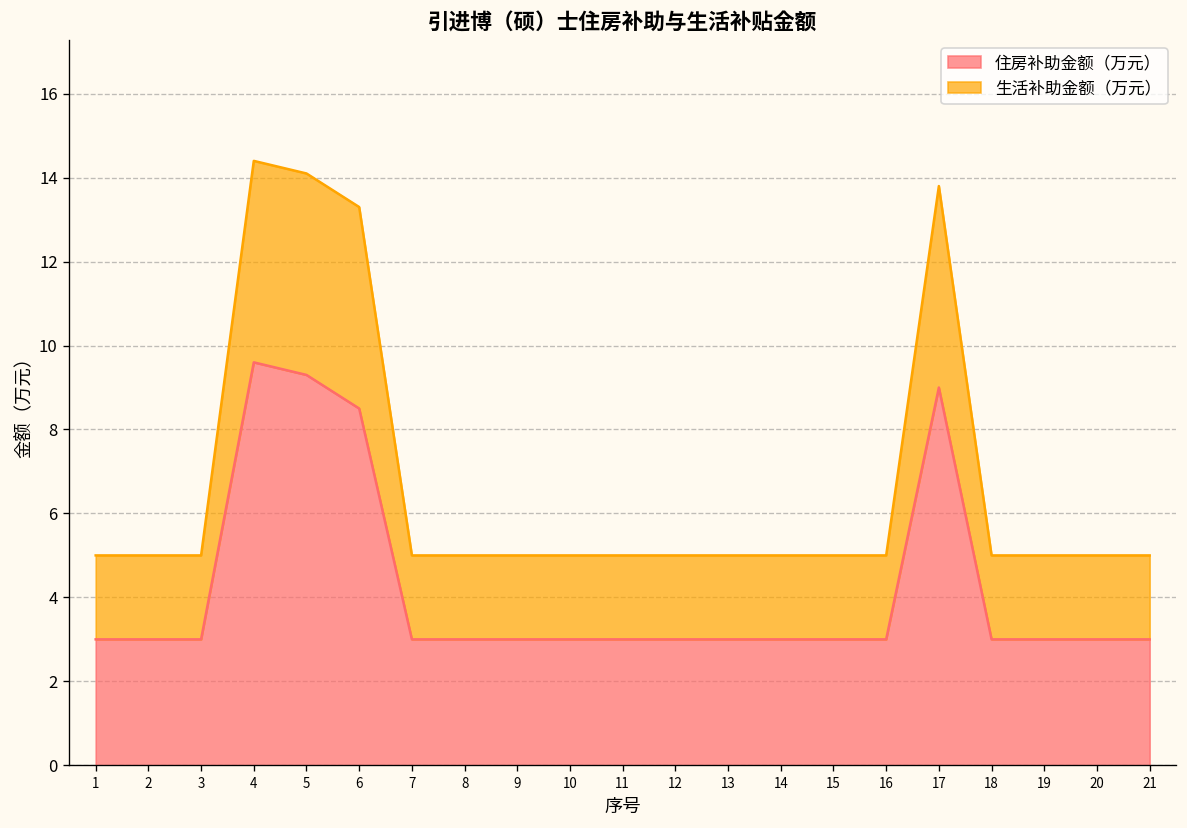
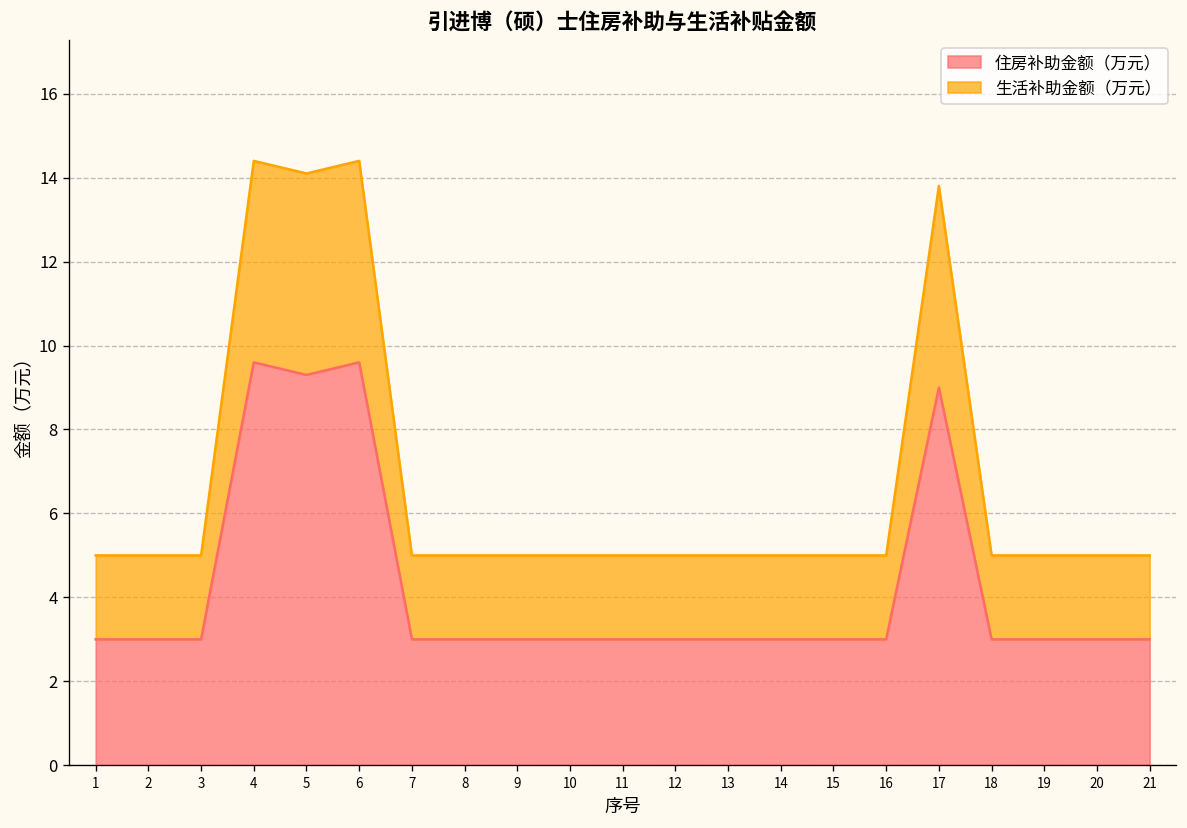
住房补助金额（万元）, 6: 8.5 -> 9.6
